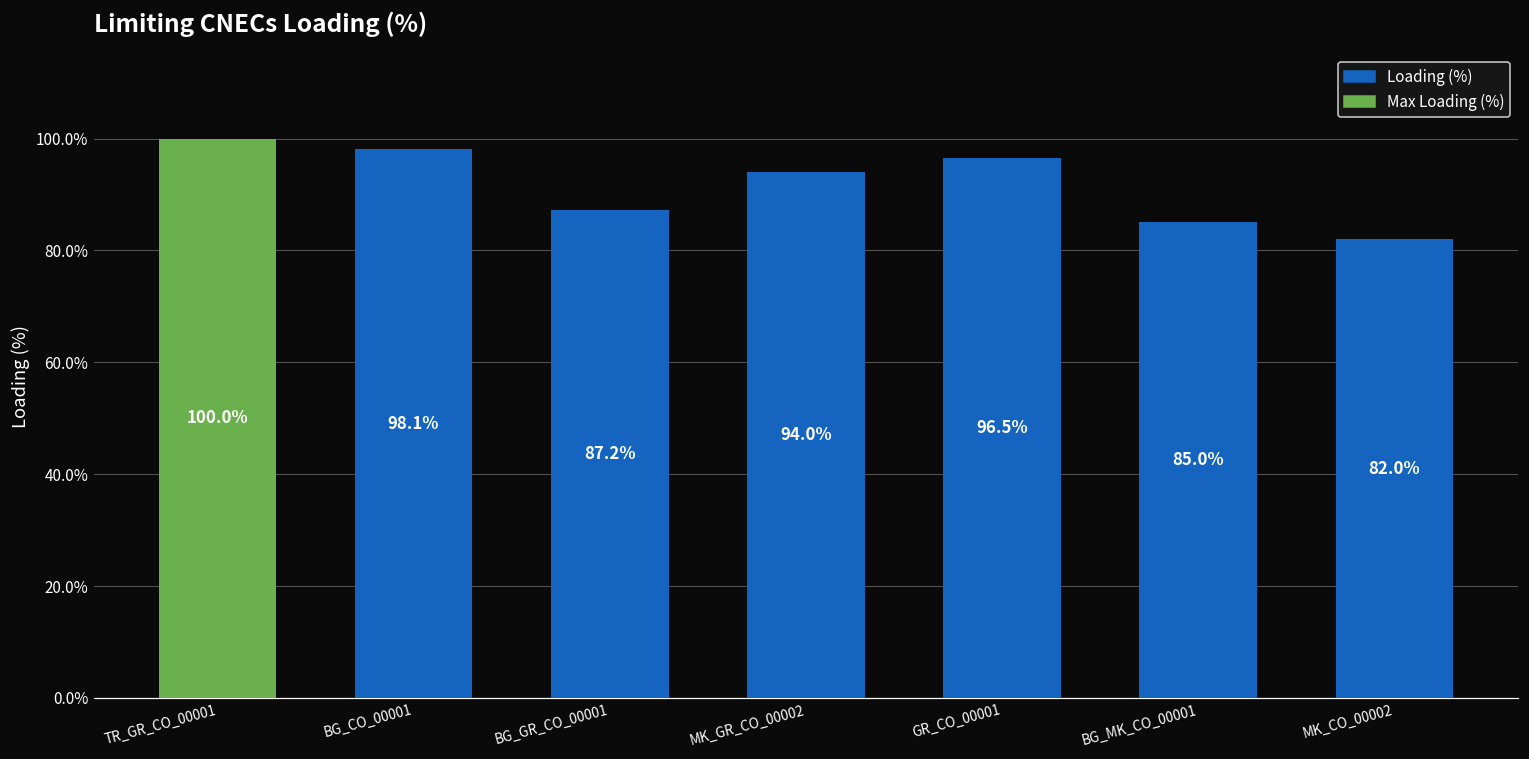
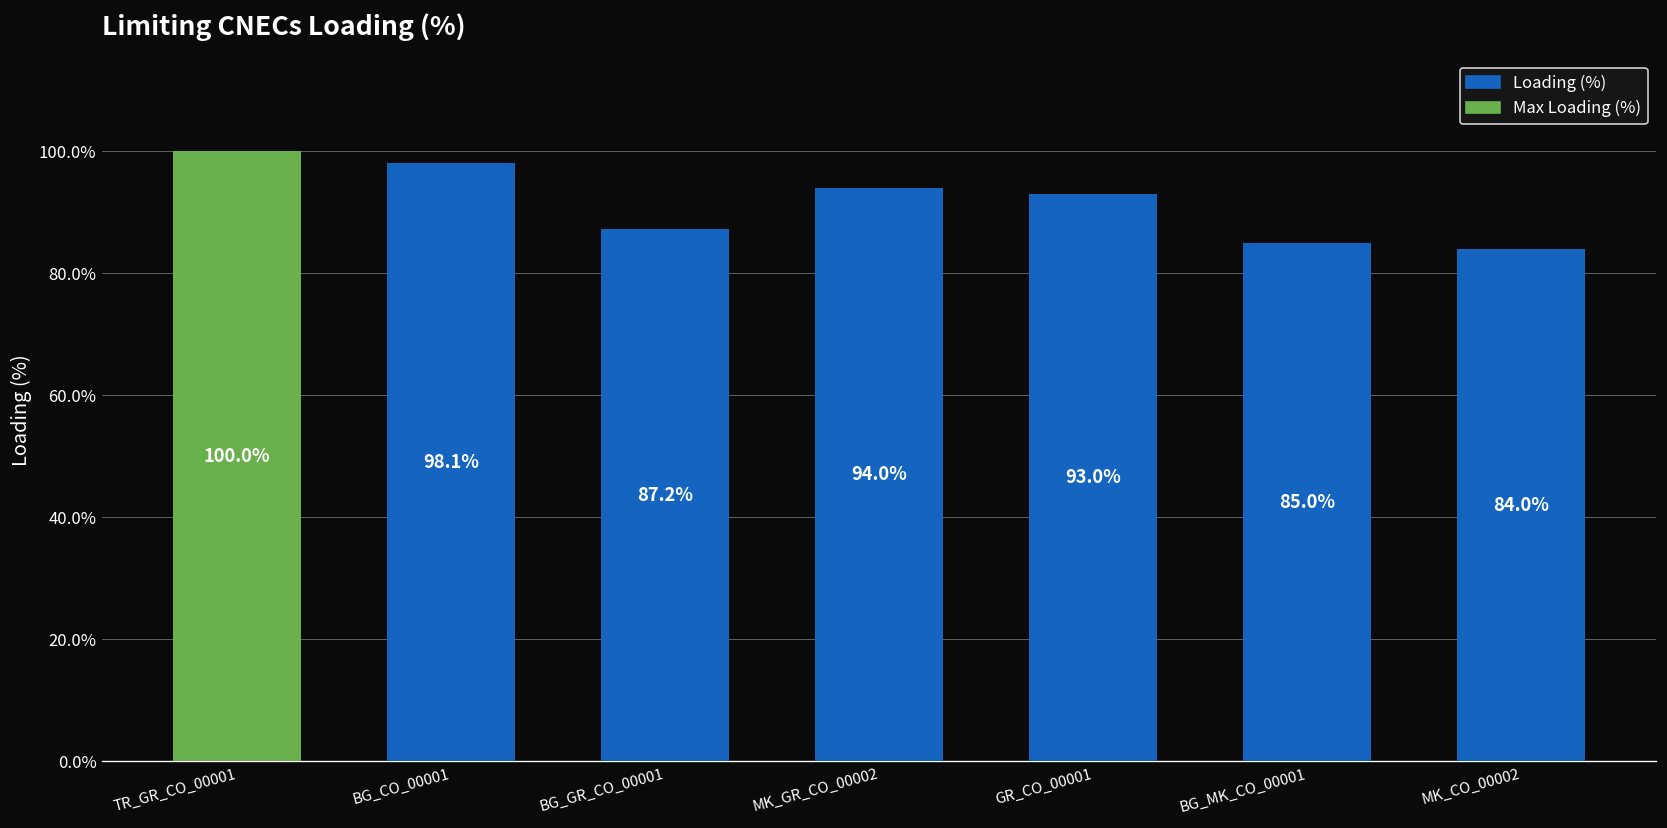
GR_CO_00001: 96.5% -> 93.0%
MK_CO_00002: 82.0% -> 84.0%
